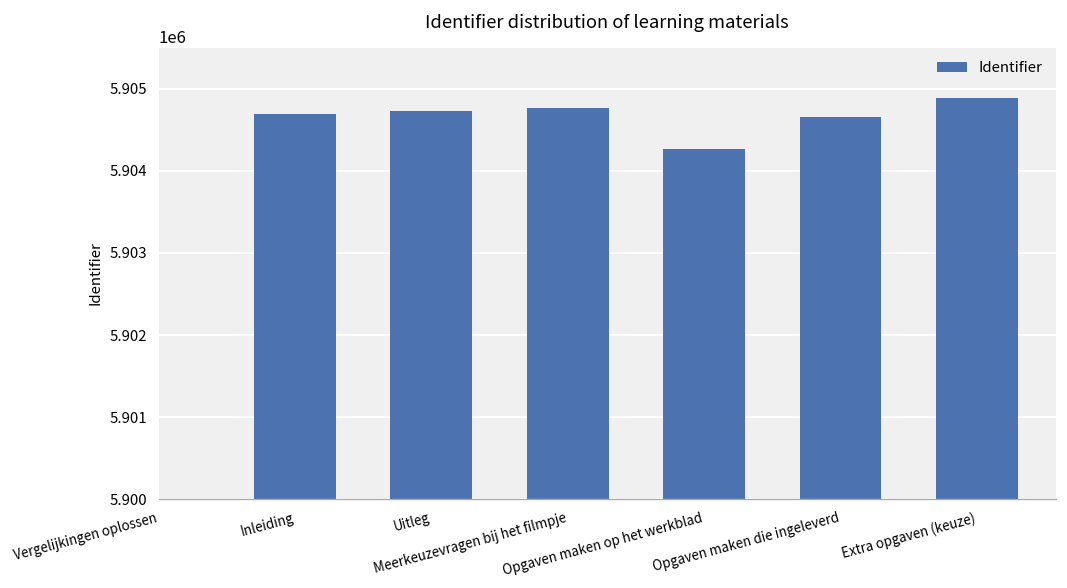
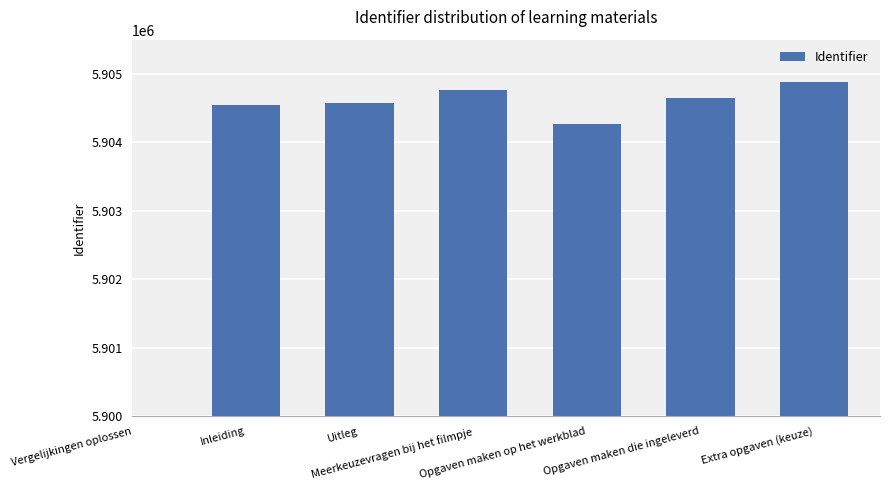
Inleiding: 5904700 -> 5904600
Uitleg: 5904700 -> 5904600
